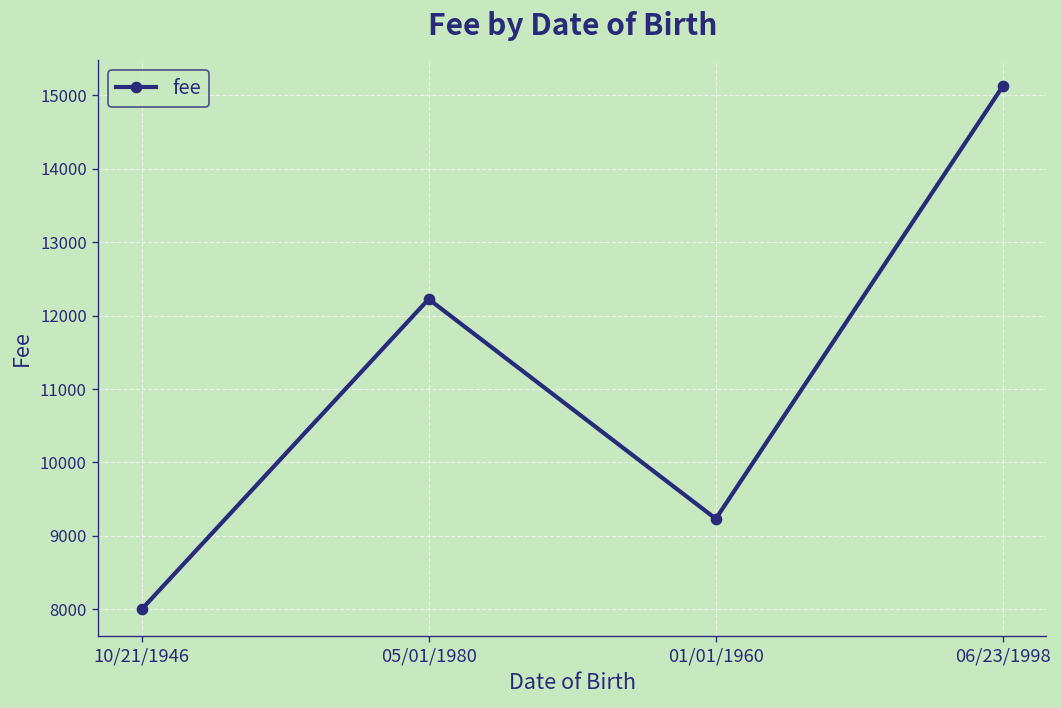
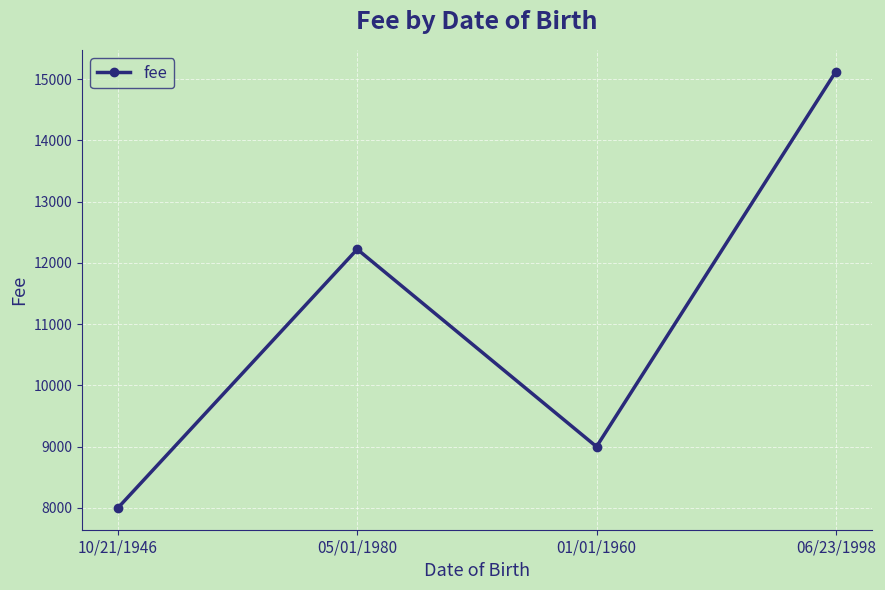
01/01/1960: 9200 -> 9000
